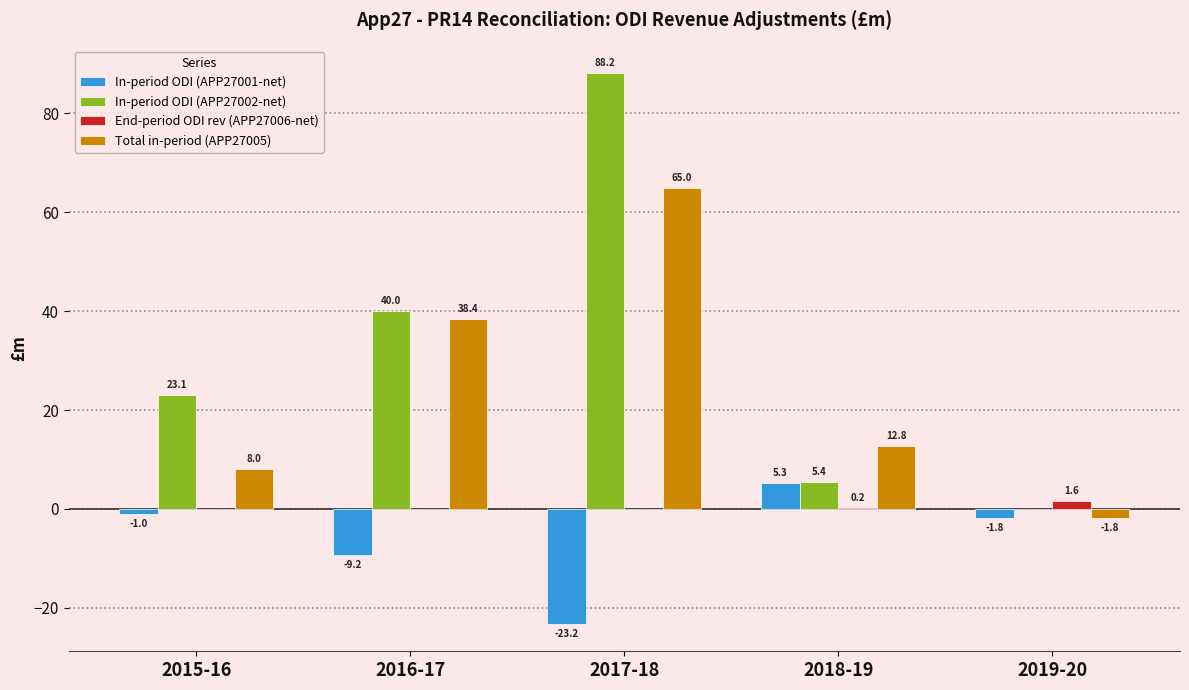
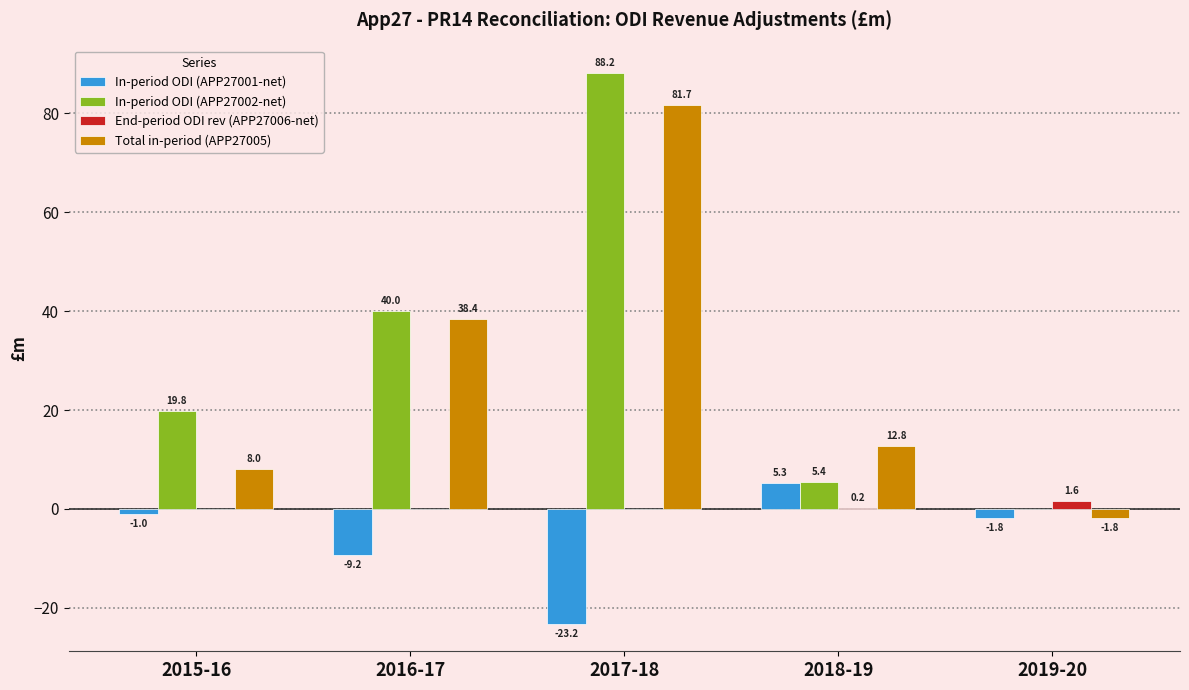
In-period ODI (APP27002-net), 2015-16: 23.1 -> 19.8
Total in-period (APP27005), 2017-18: 65.0 -> 81.7
